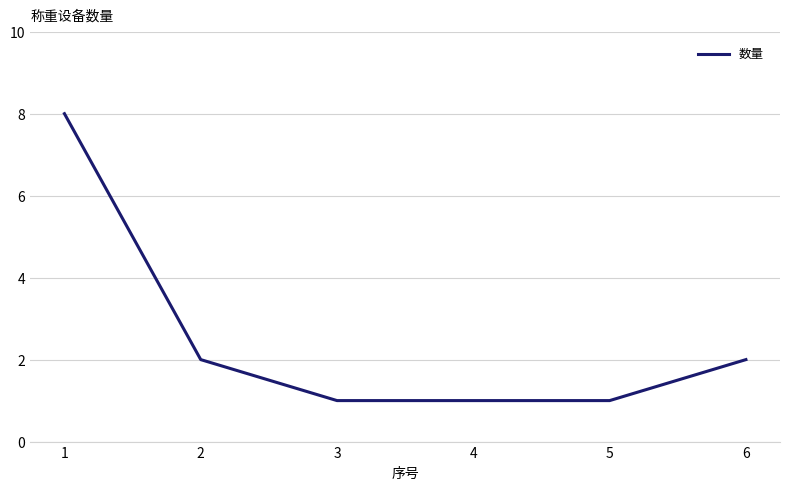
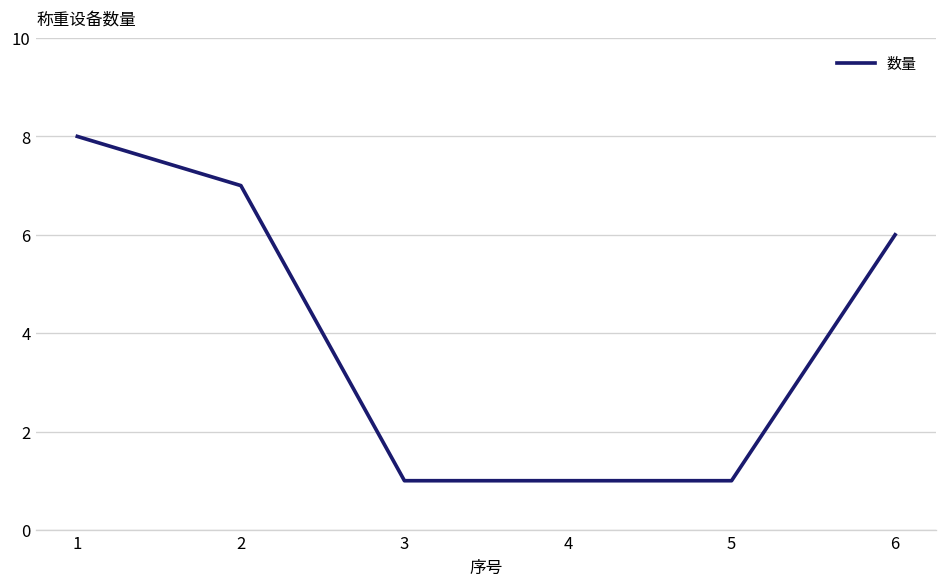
2: 2 -> 7
6: 2 -> 6
